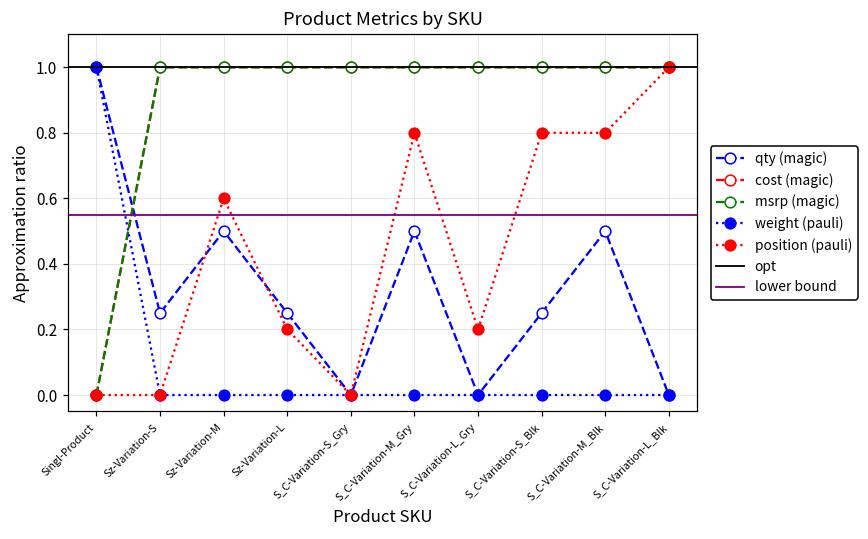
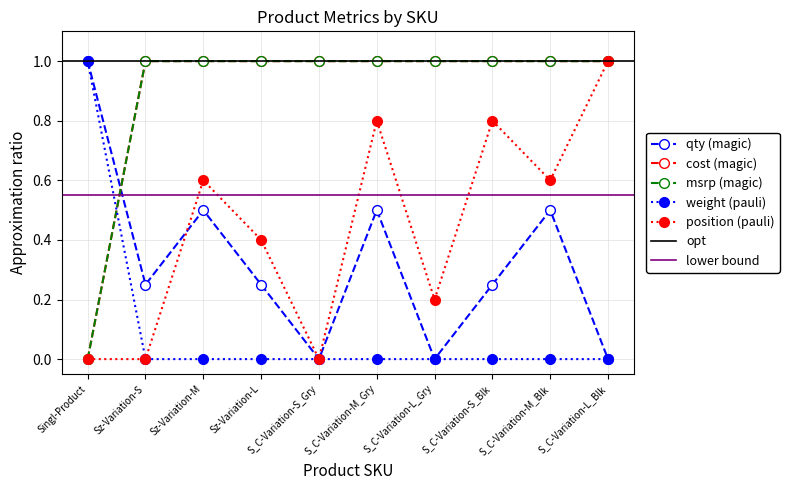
position (pauli), Sz-Variation-L: 0.20 -> 0.40
position (pauli), S_C-Variation-M_Blk: 0.80 -> 0.60
